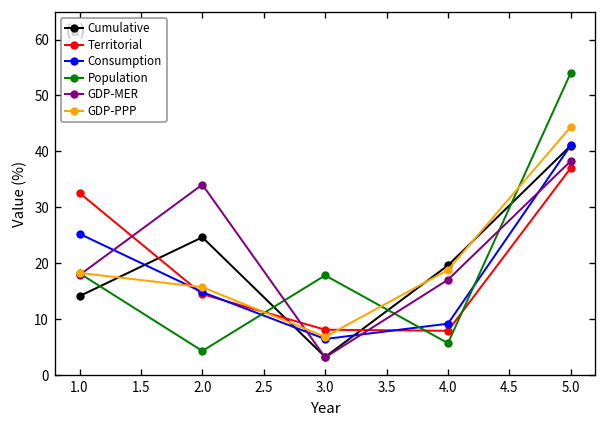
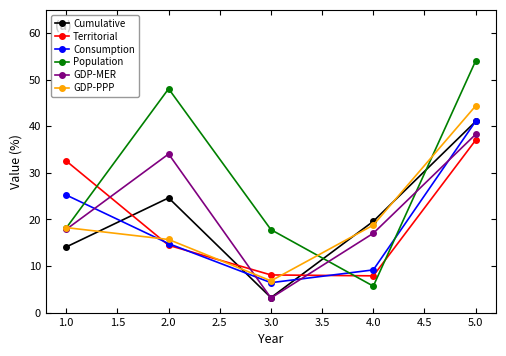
Population, 2.0: 4 -> 48
